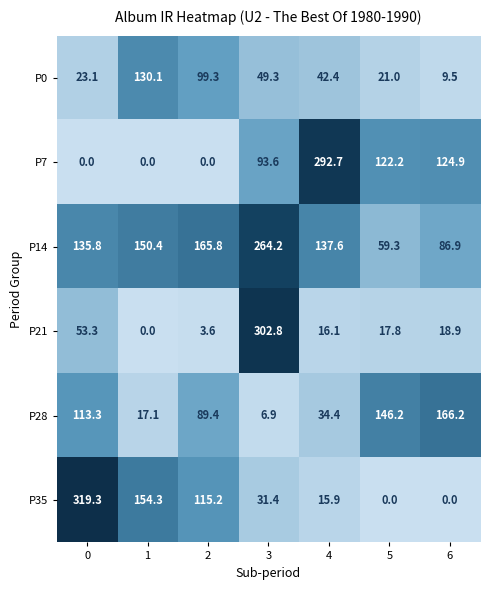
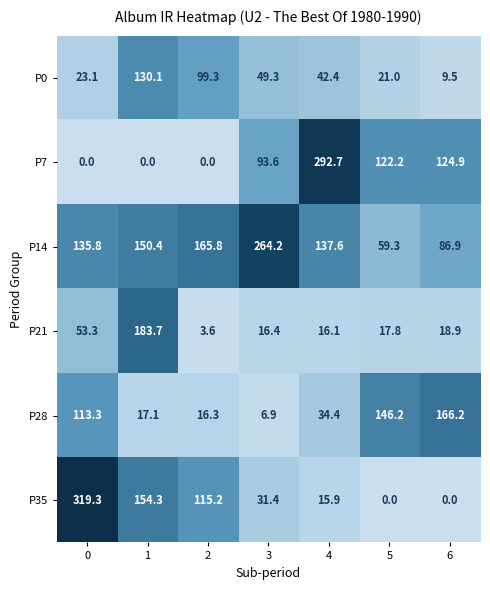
P21, 1: 0.0 -> 183.7
P21, 3: 302.8 -> 16.4
P28, 2: 89.4 -> 16.3
